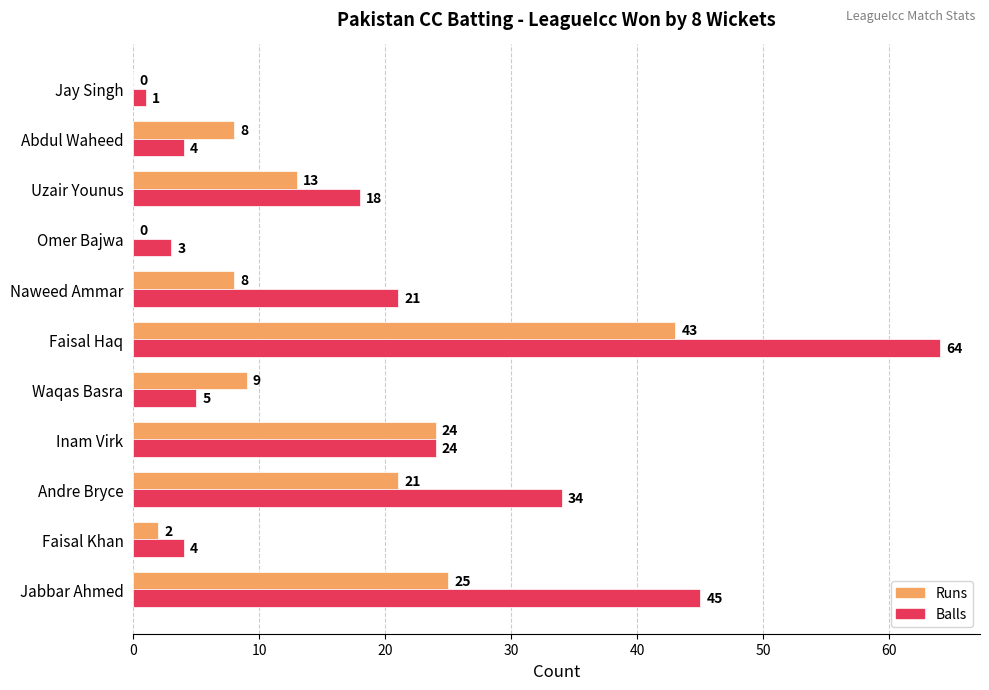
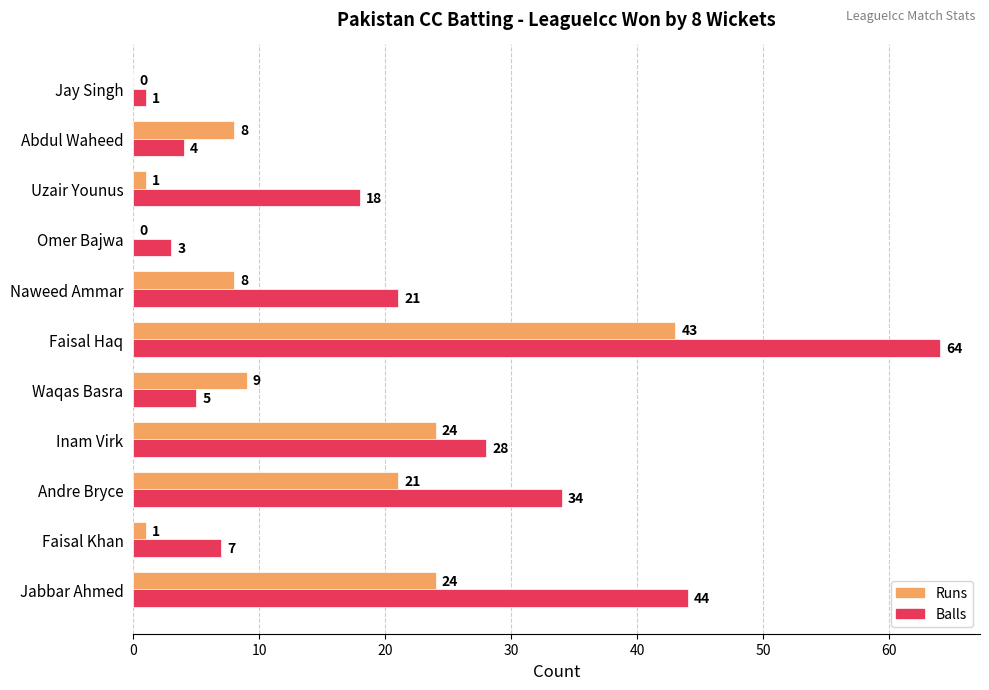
Runs, Uzair Younus: 13 -> 1
Balls, Inam Virk: 24 -> 28
Runs, Faisal Khan: 2 -> 1
Balls, Faisal Khan: 4 -> 7
Runs, Jabbar Ahmed: 25 -> 24
Balls, Jabbar Ahmed: 45 -> 44
